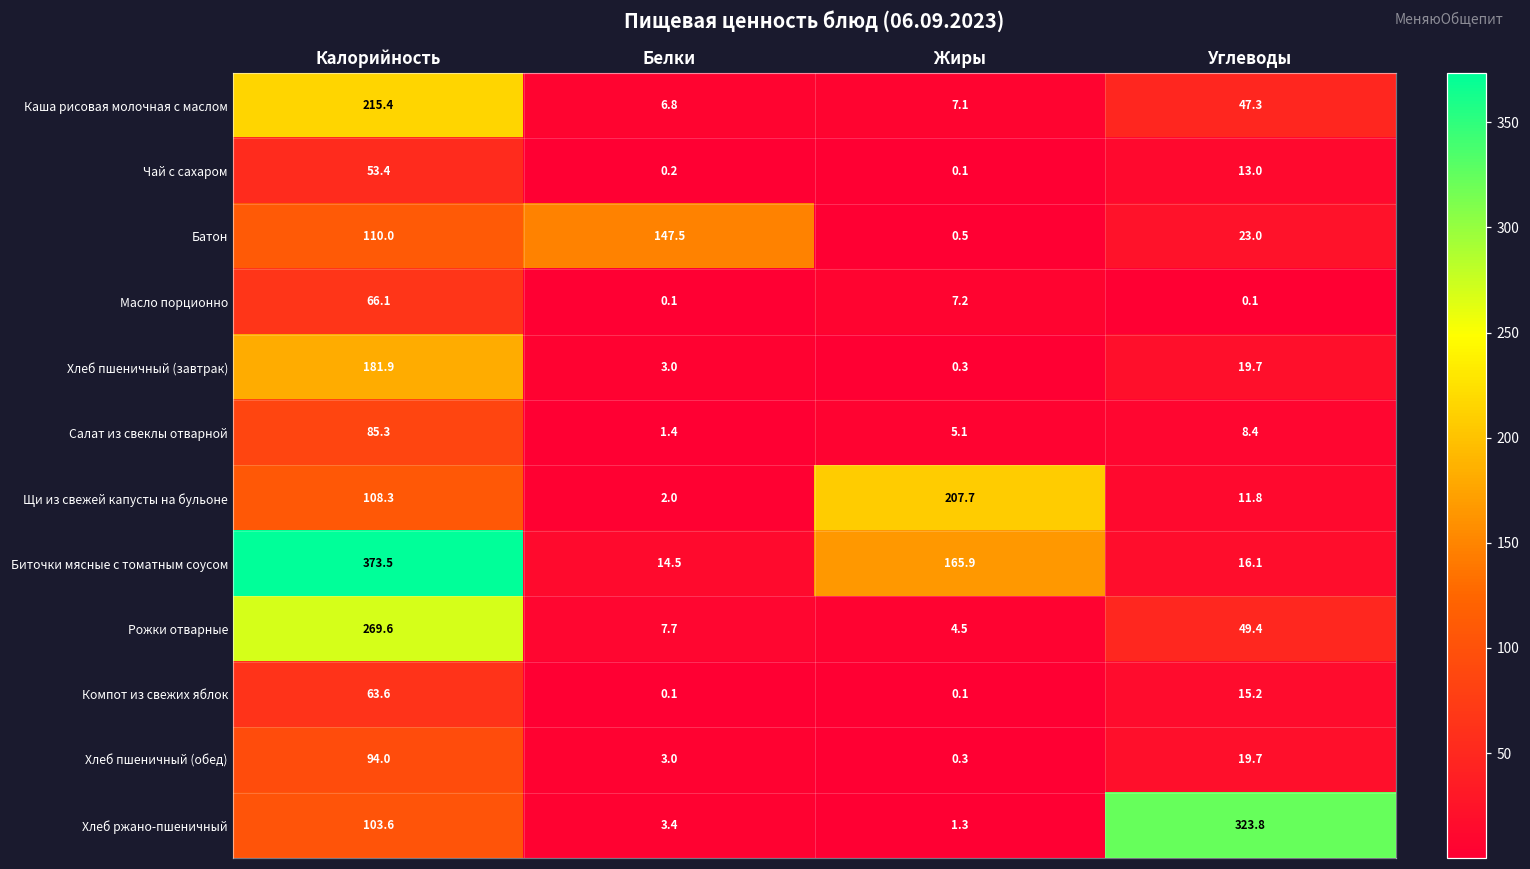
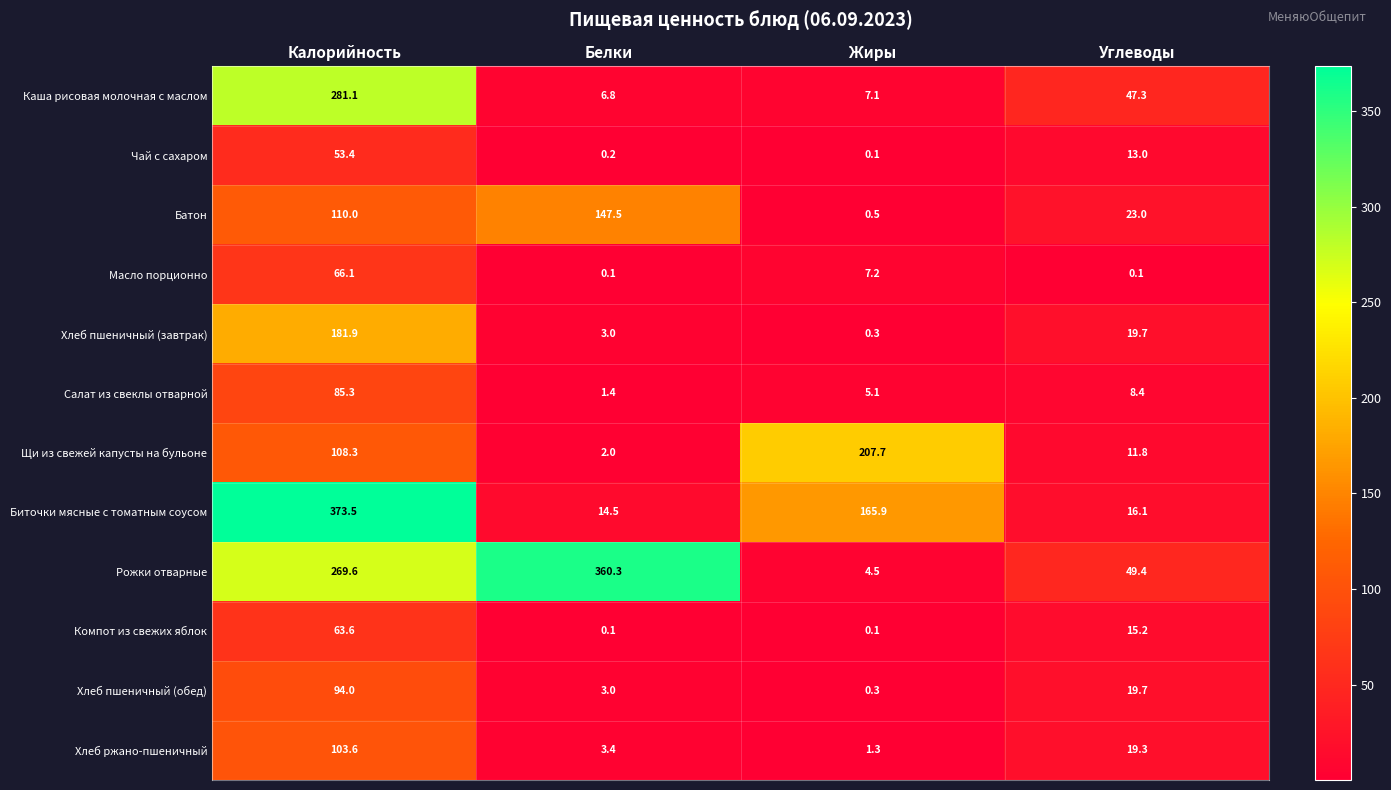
Каша рисовая молочная с маслом, Калорийность: 215.4 -> 281.1
Рожки отварные, Белки: 7.7 -> 360.3
Хлеб ржано-пшеничный, Углеводы: 323.8 -> 19.3
